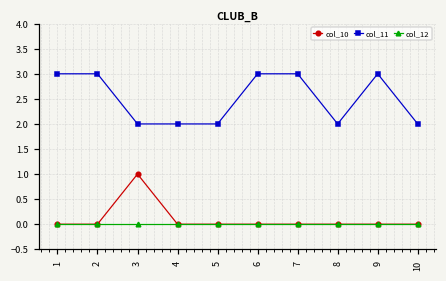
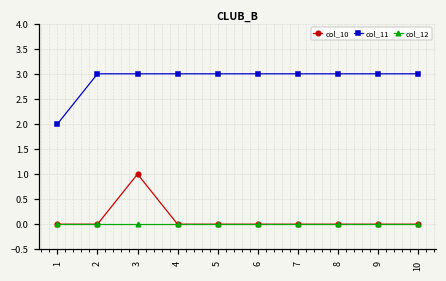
col_11, 1: 3 -> 2
col_11, 3: 2 -> 3
col_11, 4: 2 -> 3
col_11, 5: 2 -> 3
col_11, 8: 2 -> 3
col_11, 10: 2 -> 3
